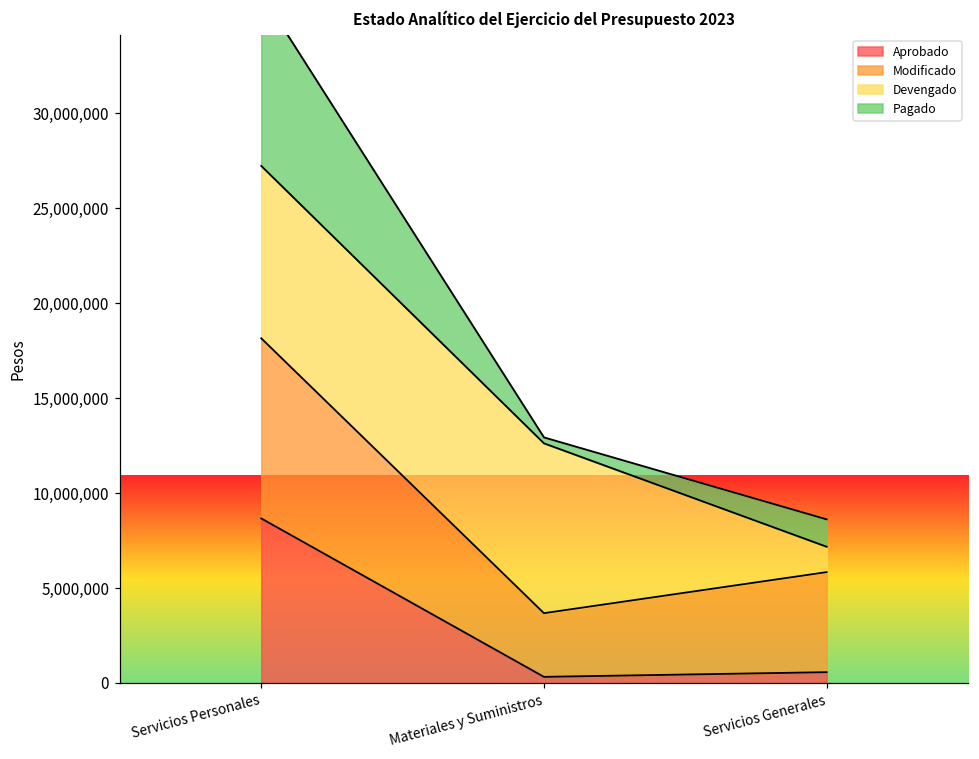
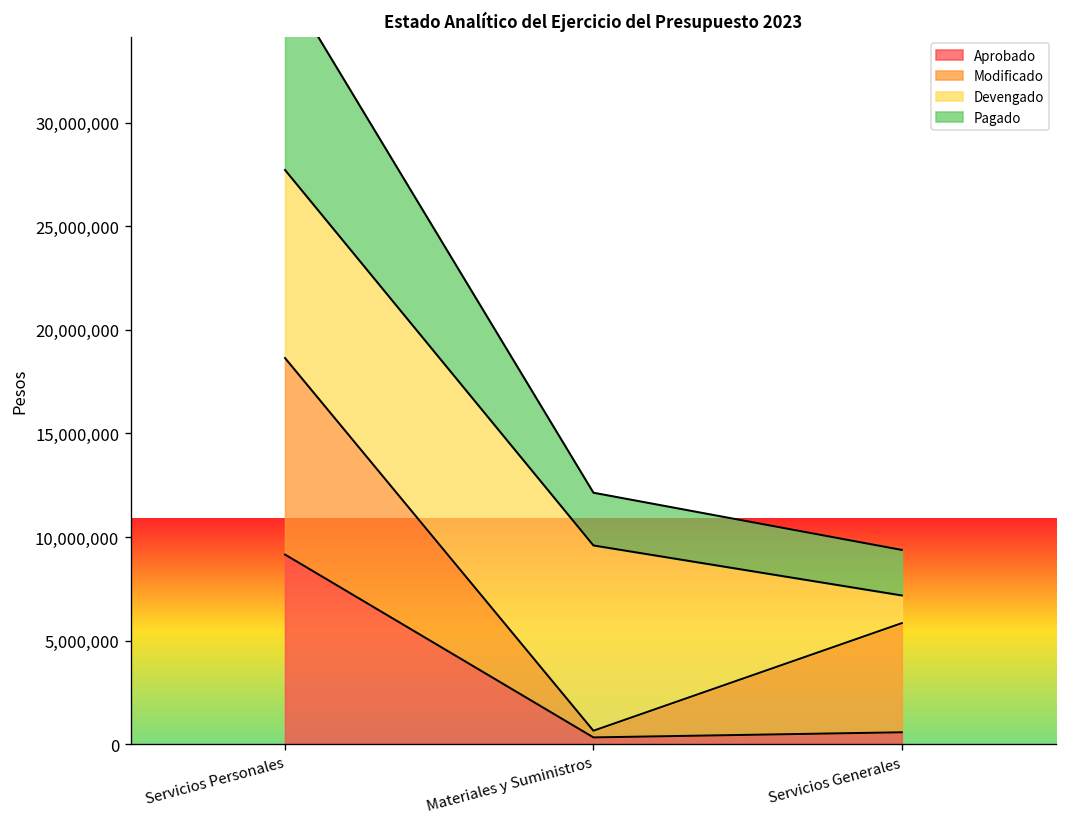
Aprobado, Servicios Personales: 8,700,000 -> 9,200,000
Modificado, Materiales y Suministros: 3,400,000 -> 300,000
Pagado, Materiales y Suministros: 300,000 -> 2,500,000
Pagado, Servicios Generales: 1,400,000 -> 2,200,000
